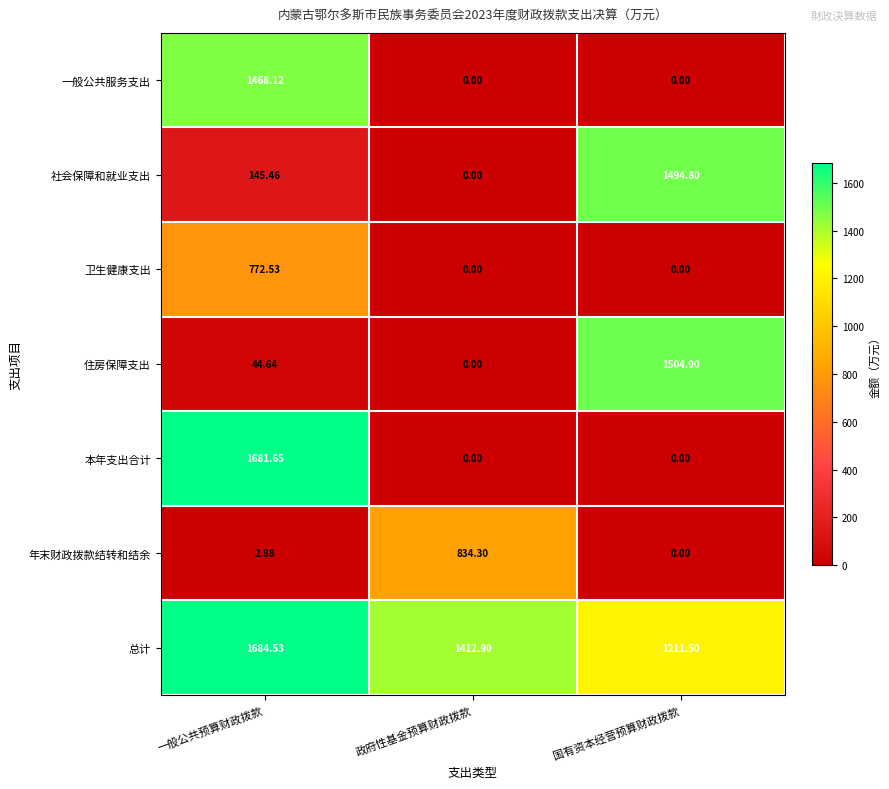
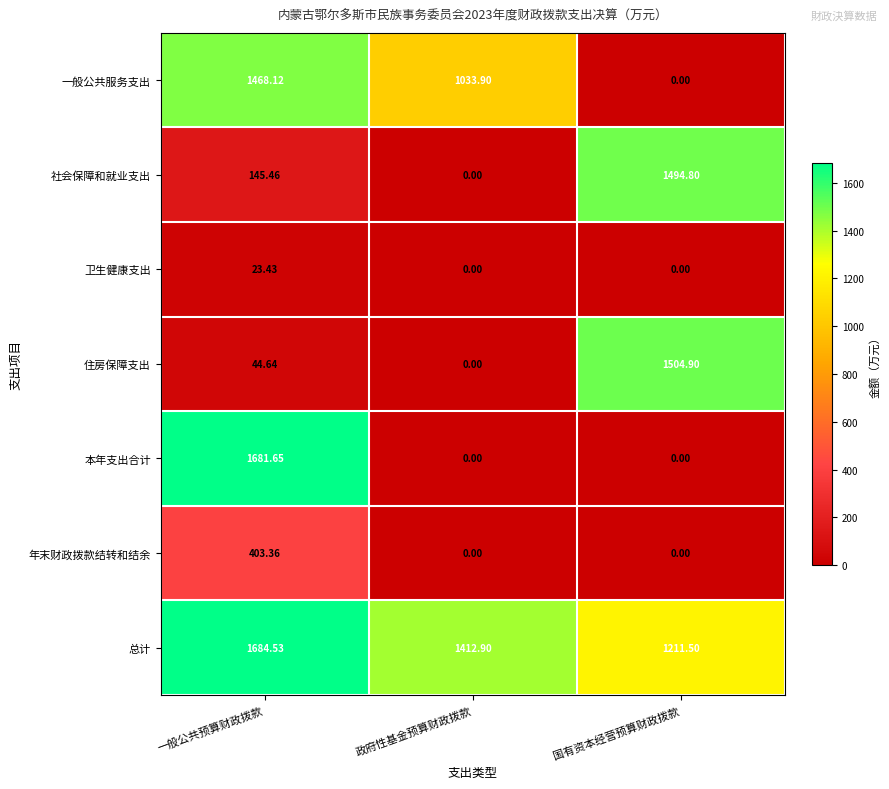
一般公共服务支出, 政府性基金预算财政拨款: 0.00 -> 1033.90
卫生健康支出, 一般公共预算财政拨款: 772.53 -> 23.43
年末财政拨款结转和结余, 一般公共预算财政拨款: 2.88 -> 403.36
年末财政拨款结转和结余, 政府性基金预算财政拨款: 834.30 -> 0.00
